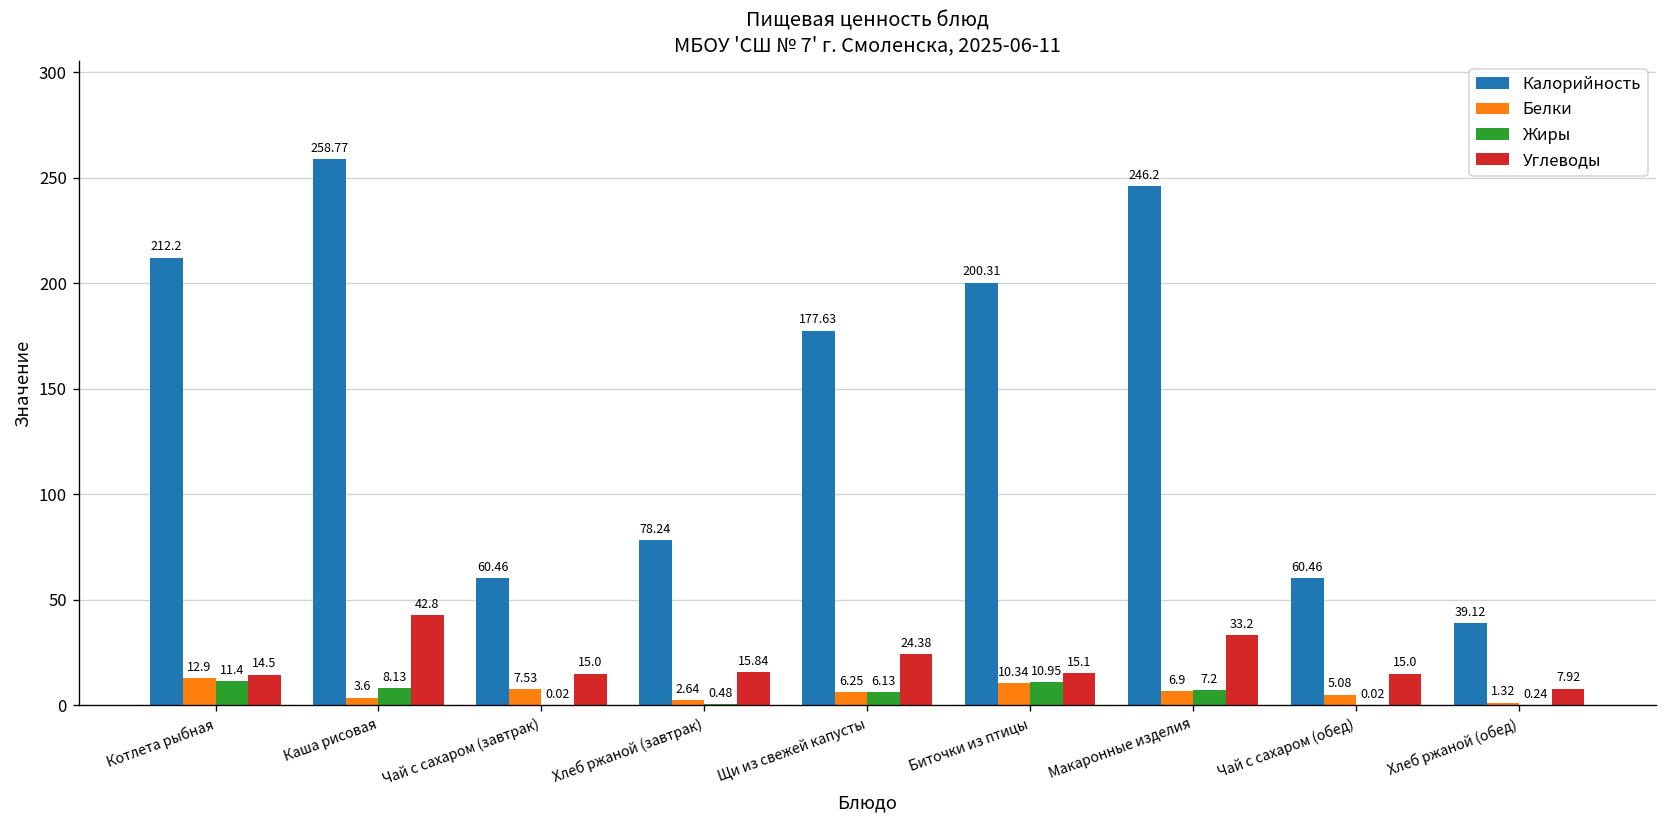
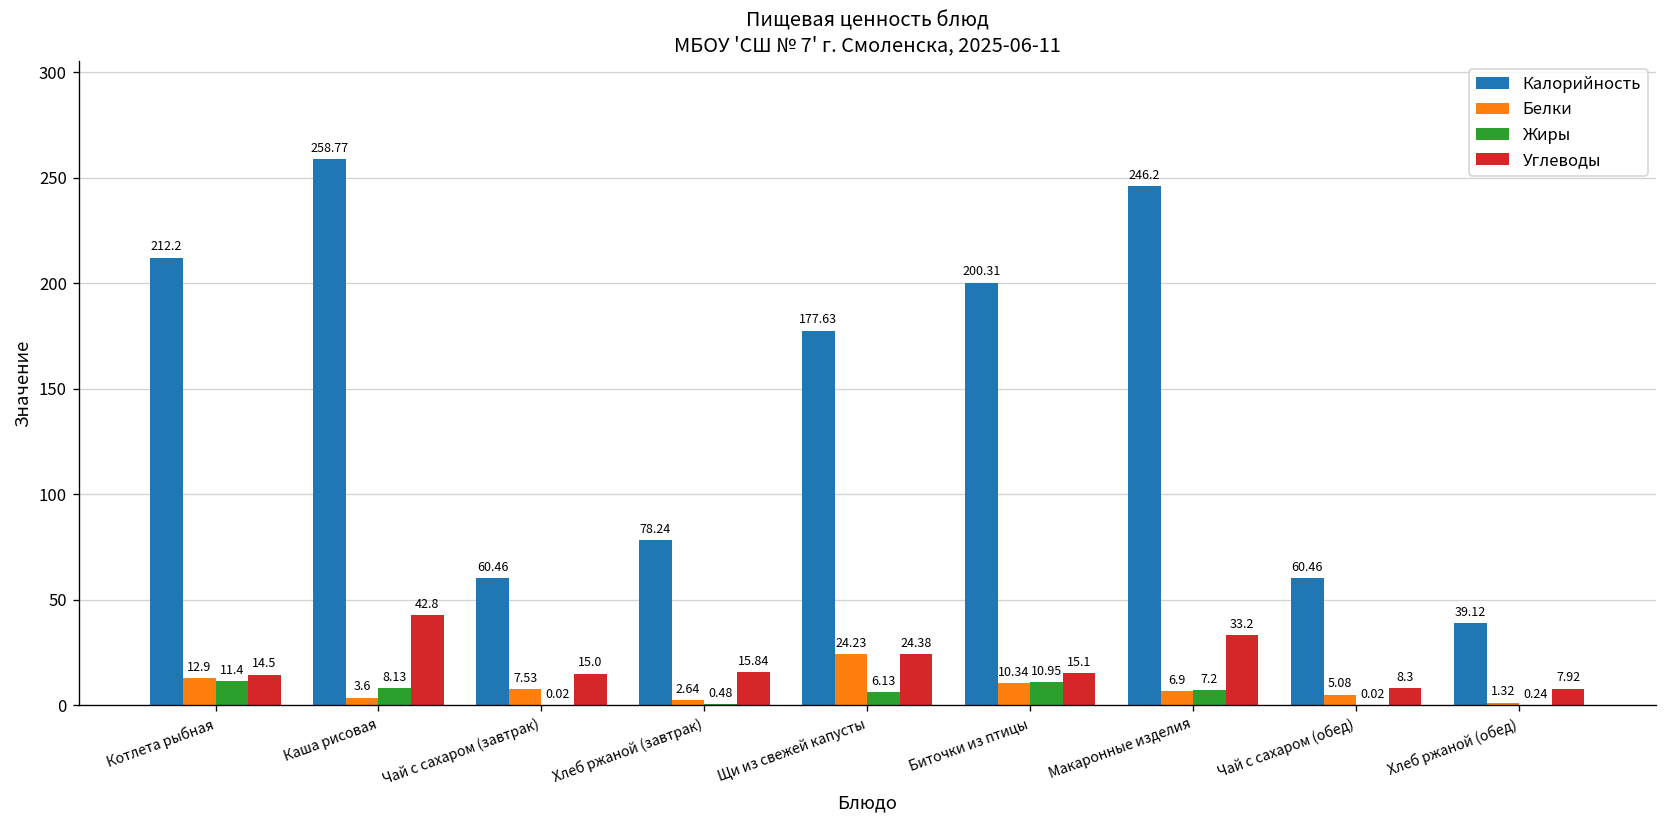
Белки, Щи из свежей капусты: 6.25 -> 24.23
Углеводы, Чай с сахаром (обед): 15.0 -> 8.3
